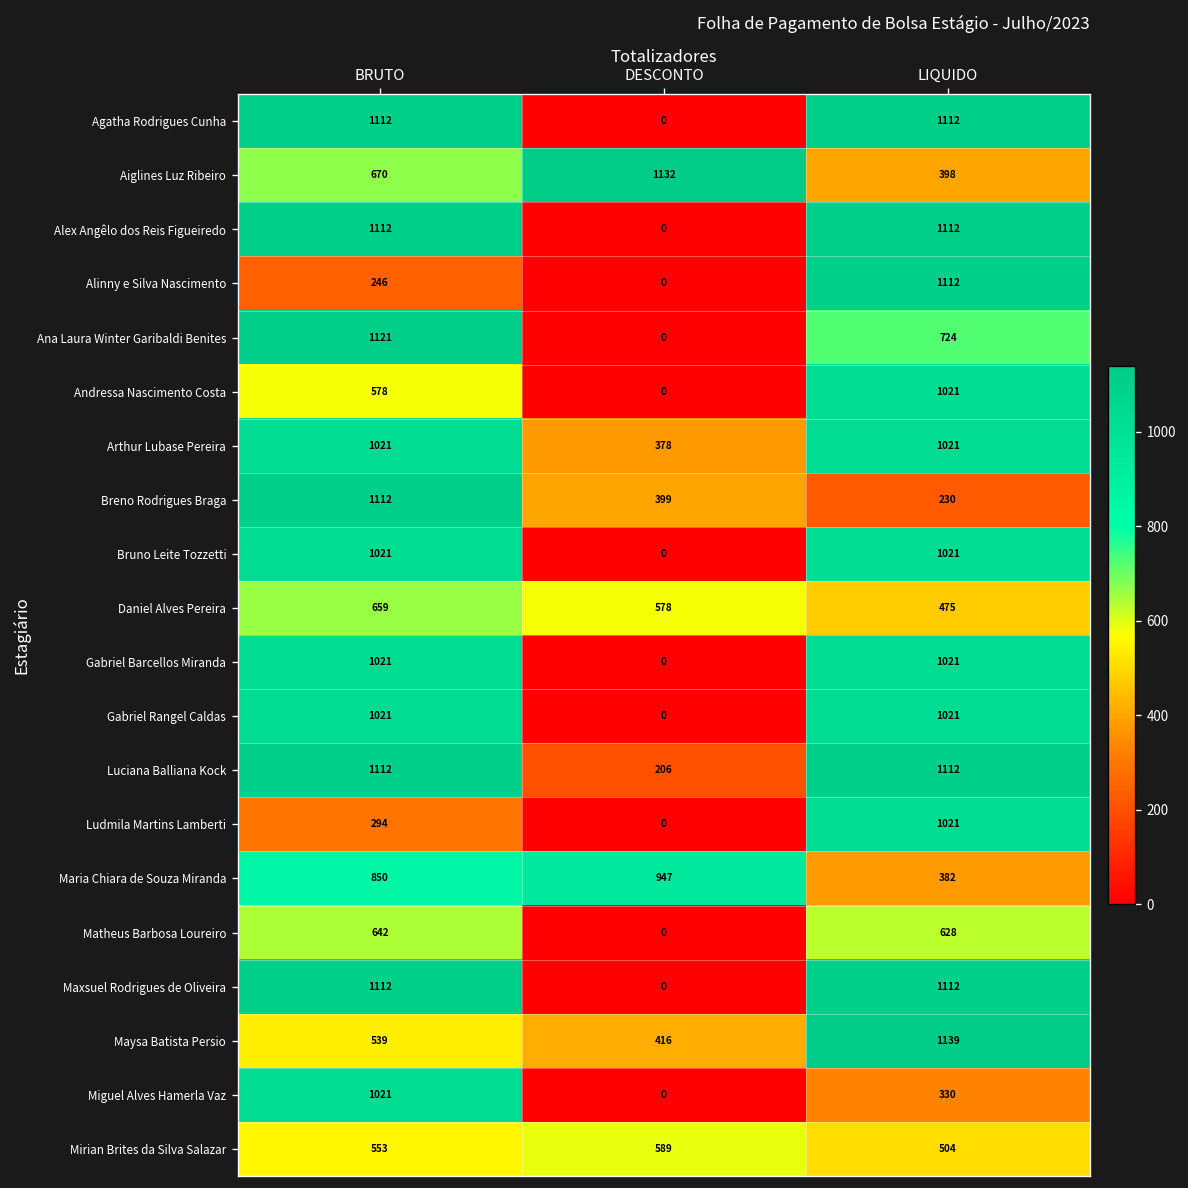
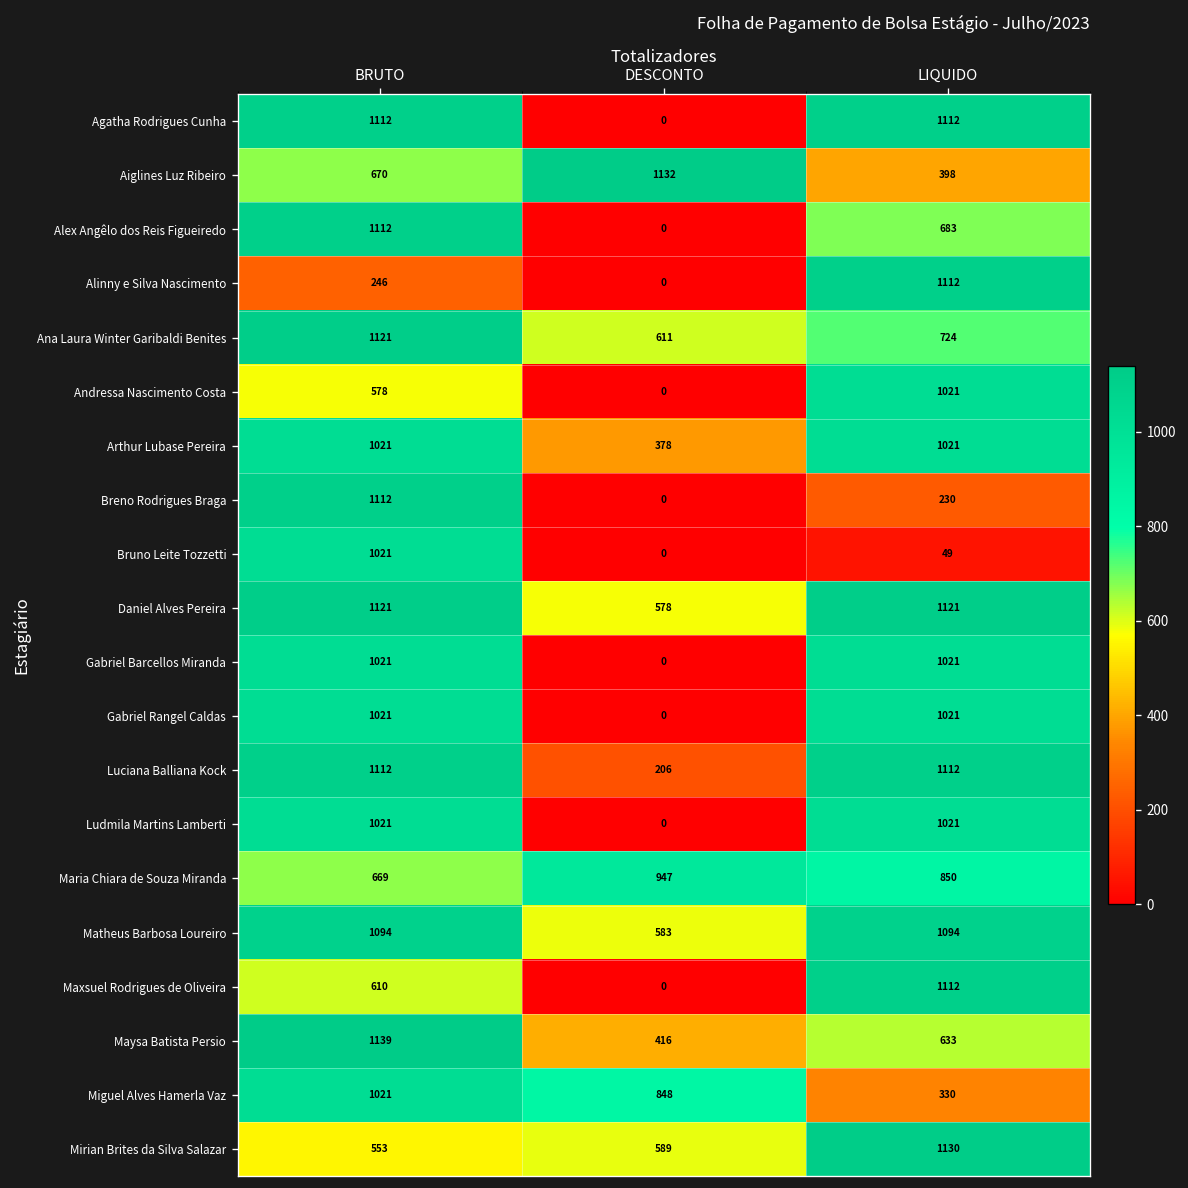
Alex Angêlo dos Reis Figueiredo, LIQUIDO: 1112 -> 683
Ana Laura Winter Garibaldi Benites, DESCONTO: 0 -> 611
Breno Rodrigues Braga, DESCONTO: 399 -> 0
Bruno Leite Tozzetti, LIQUIDO: 1021 -> 49
Daniel Alves Pereira, BRUTO: 659 -> 1121
Daniel Alves Pereira, LIQUIDO: 475 -> 1121
Ludmila Martins Lamberti, BRUTO: 294 -> 1021
Maria Chiara de Souza Miranda, BRUTO: 850 -> 669
Maria Chiara de Souza Miranda, LIQUIDO: 382 -> 850
Matheus Barbosa Loureiro, BRUTO: 642 -> 1094
Matheus Barbosa Loureiro, DESCONTO: 0 -> 583
Matheus Barbosa Loureiro, LIQUIDO: 628 -> 1094
Maxsuel Rodrigues de Oliveira, BRUTO: 1112 -> 610
Maysa Batista Persio, BRUTO: 539 -> 1139
Maysa Batista Persio, LIQUIDO: 1139 -> 633
Miguel Alves Hamerla Vaz, DESCONTO: 0 -> 848
Mirian Brites da Silva Salazar, LIQUIDO: 504 -> 1130
